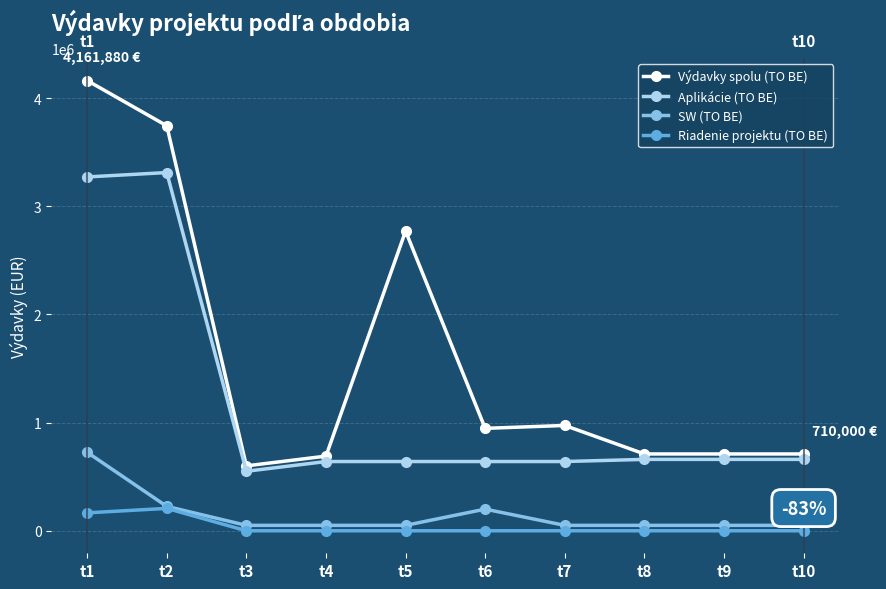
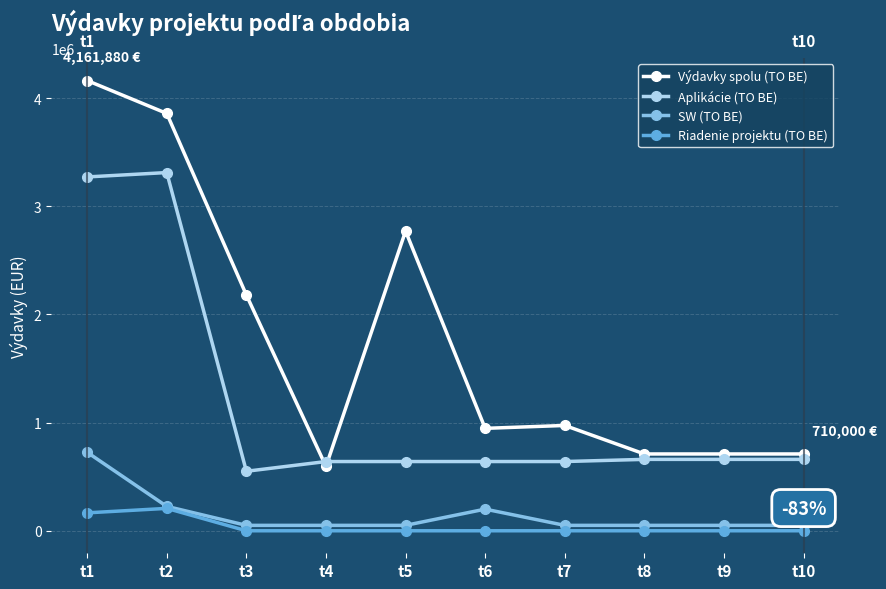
Výdavky spolu (TO BE), t2: 3740000 -> 3860000
Výdavky spolu (TO BE), t3: 600000 -> 2180000
Výdavky spolu (TO BE), t4: 690000 -> 600000
